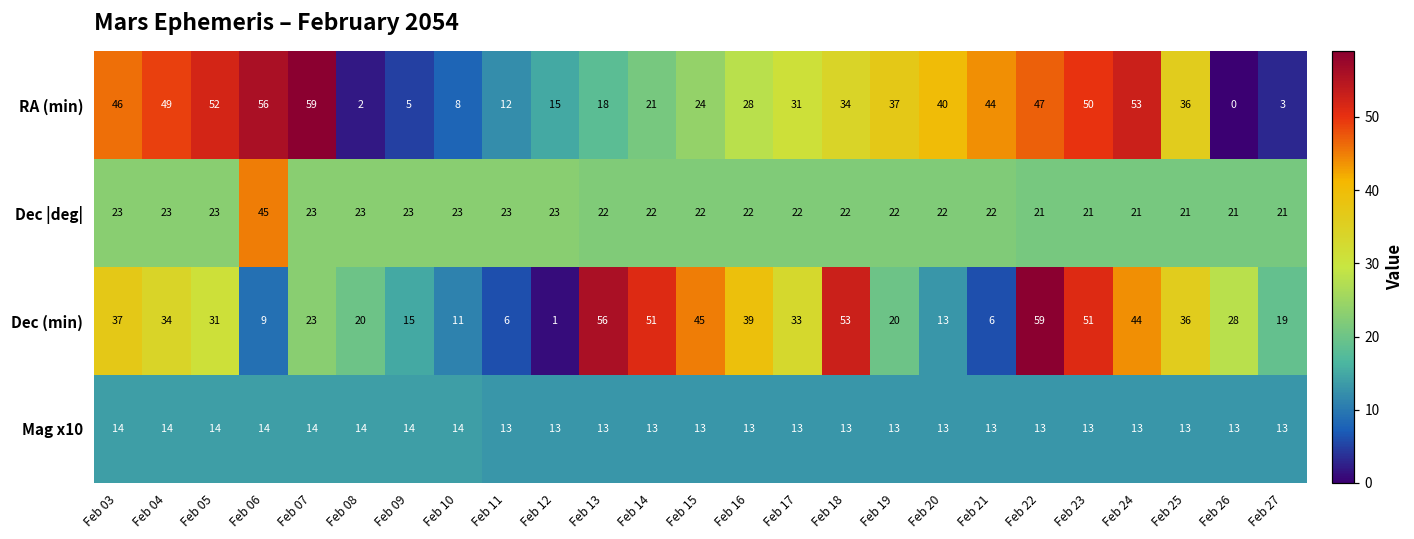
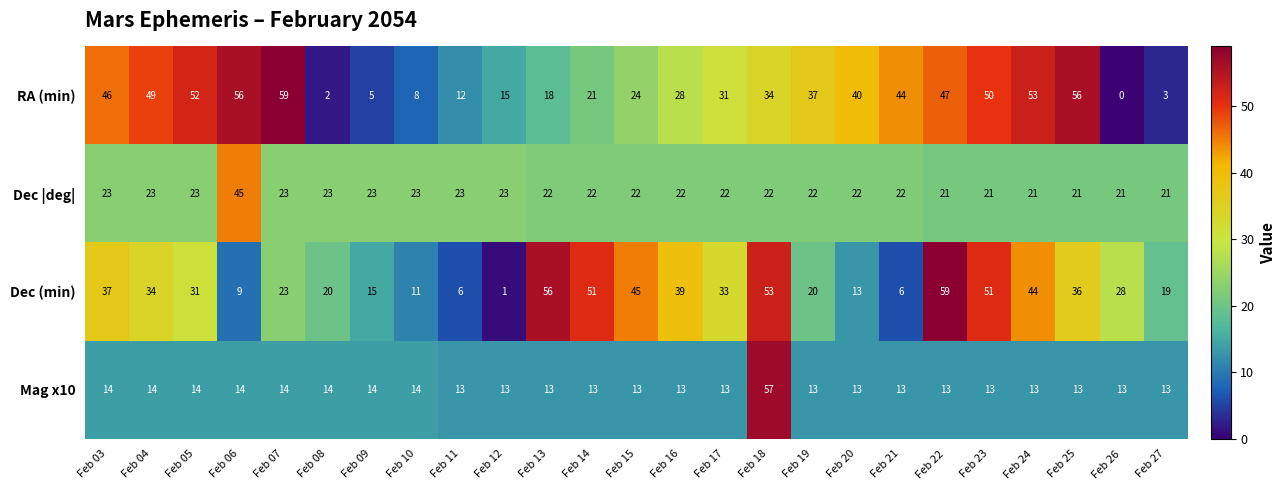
RA (min), Feb 25: 36 -> 56
Mag x10, Feb 18: 13 -> 57
